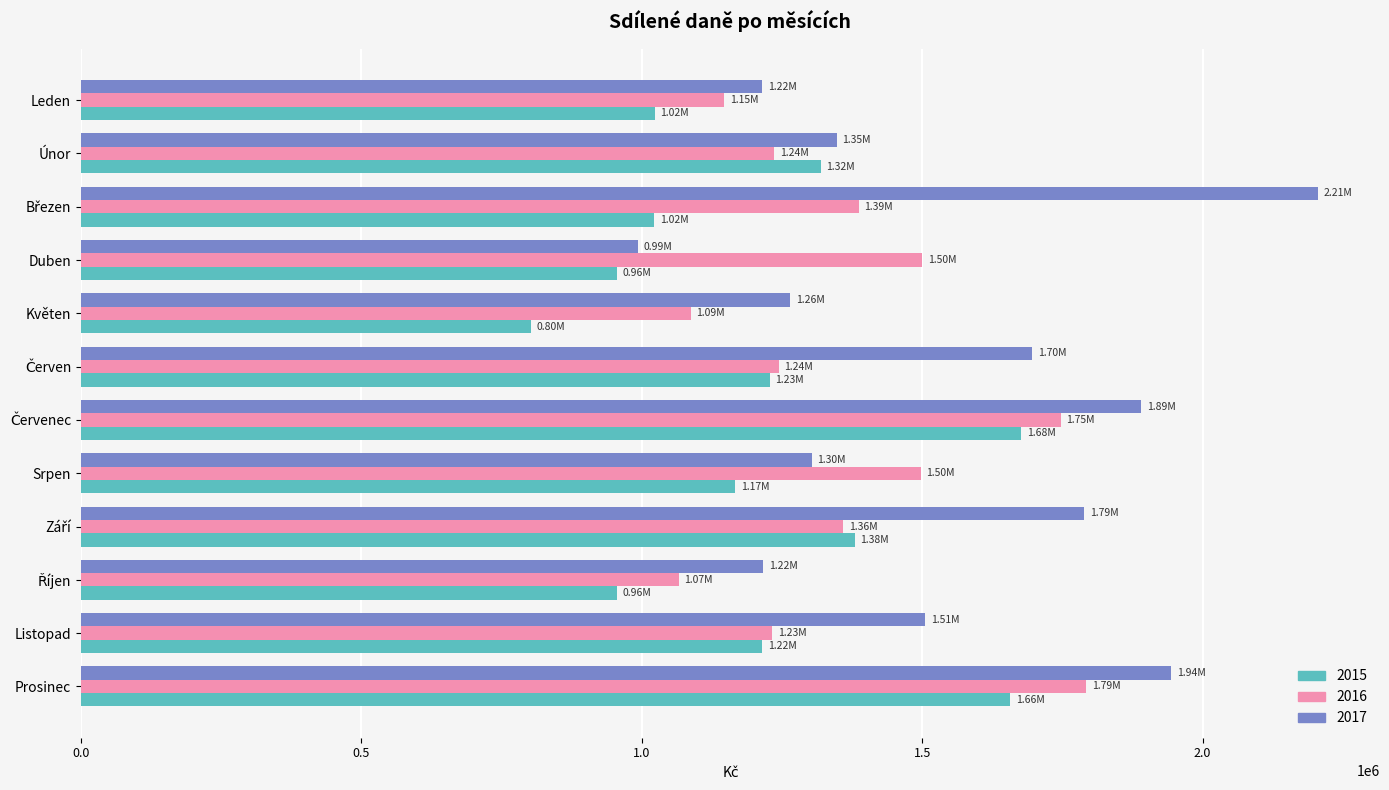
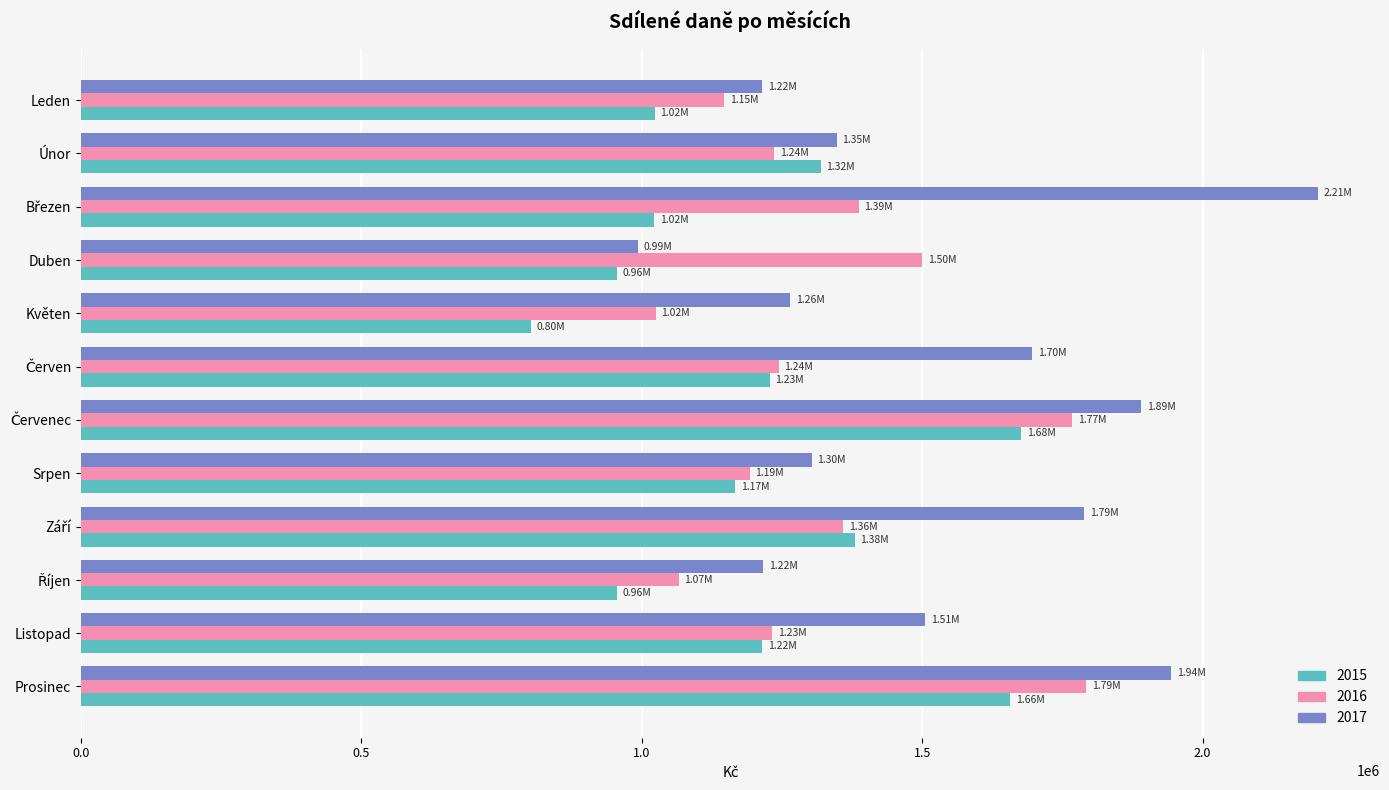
2016, Květen: 1.09M -> 1.02M
2016, Červenec: 1.75M -> 1.77M
2016, Srpen: 1.50M -> 1.19M
